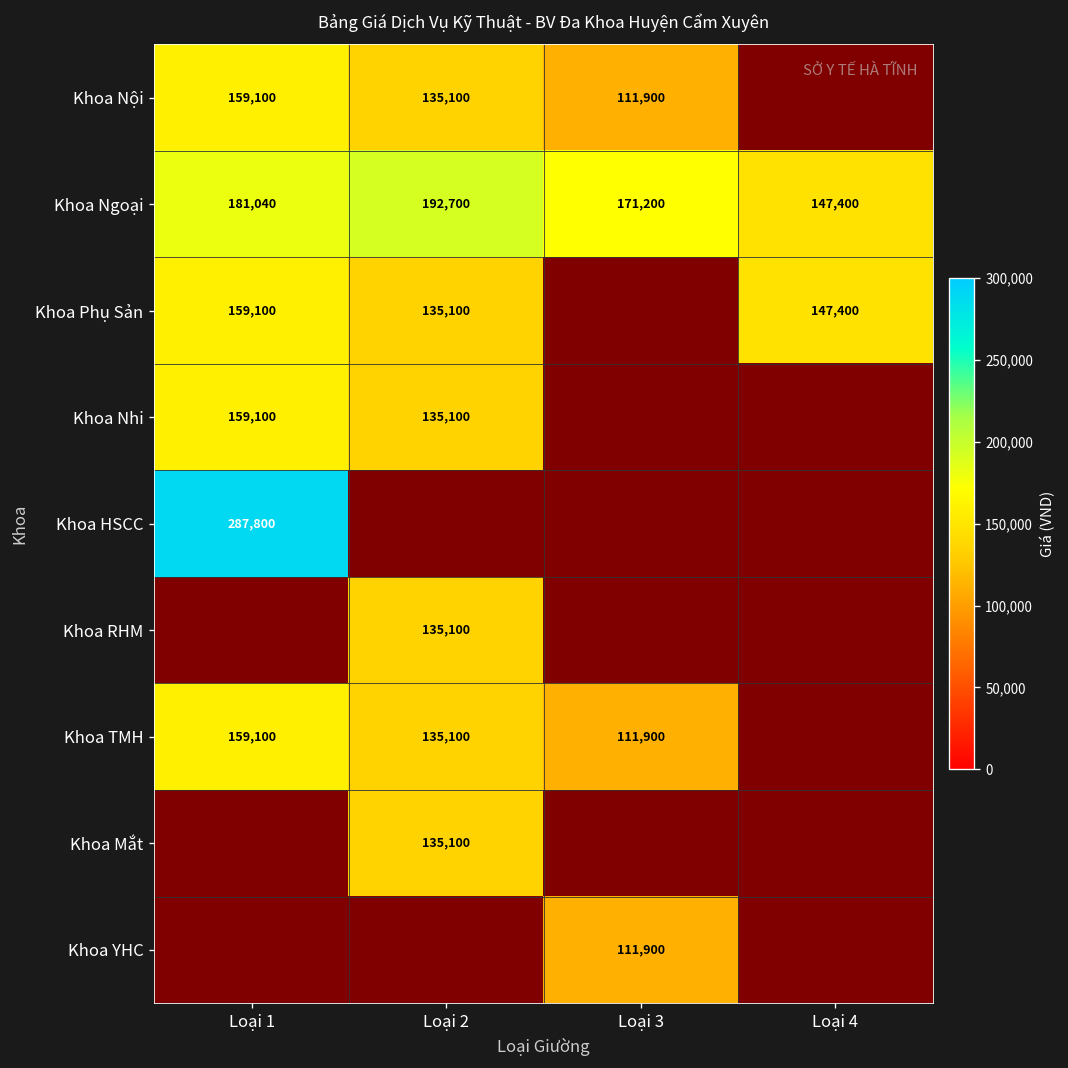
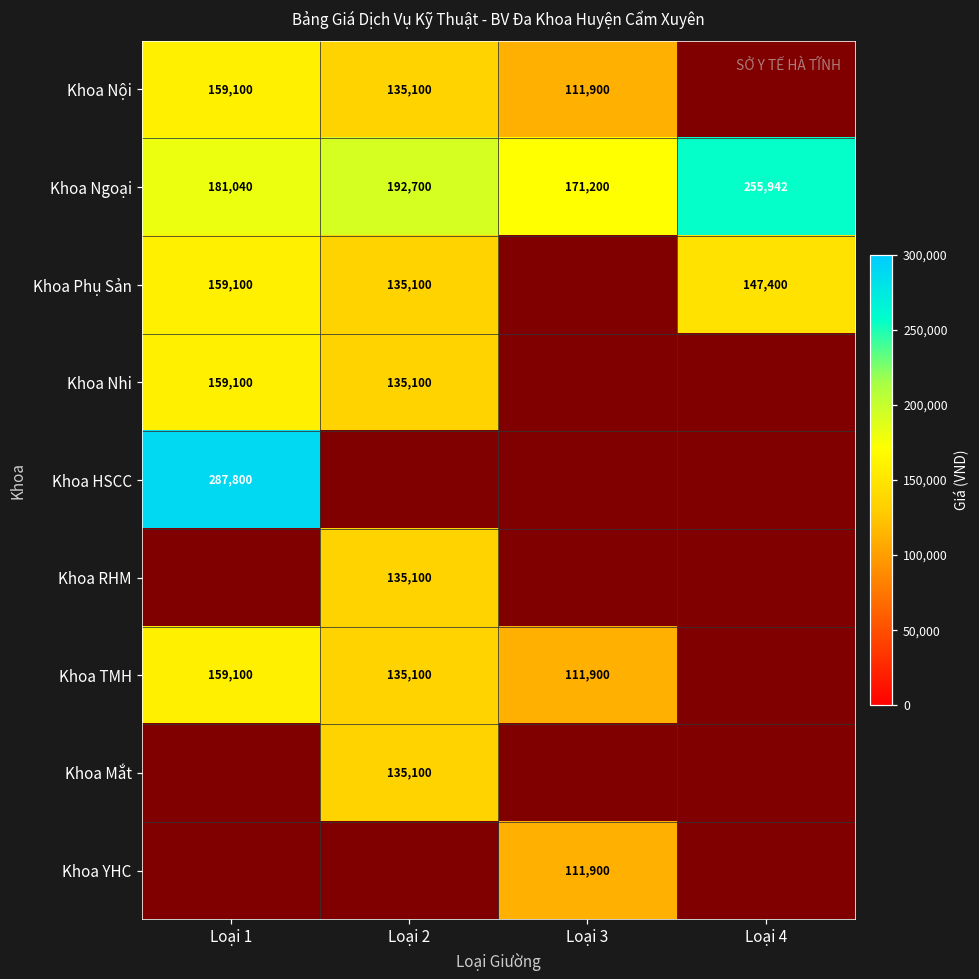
Khoa Ngoại, Loại 4: 147,400 -> 255,942
